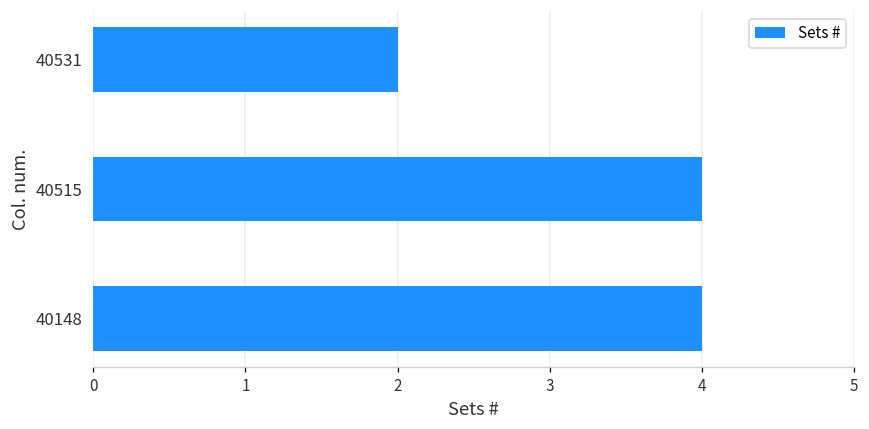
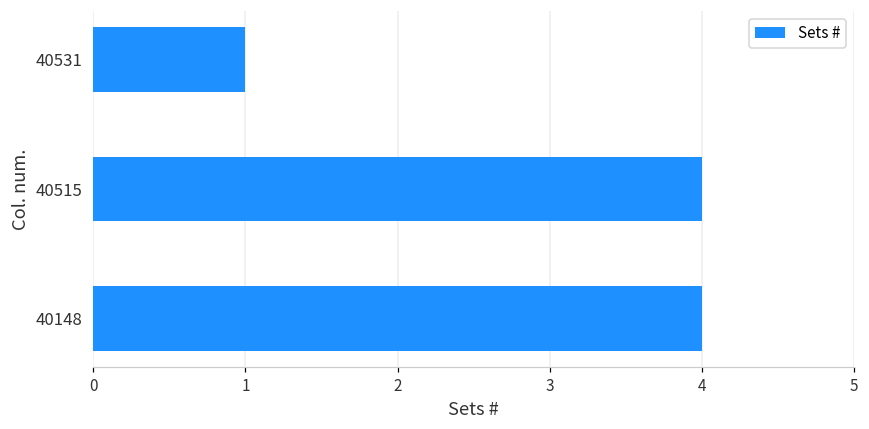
40531: 2 -> 1
